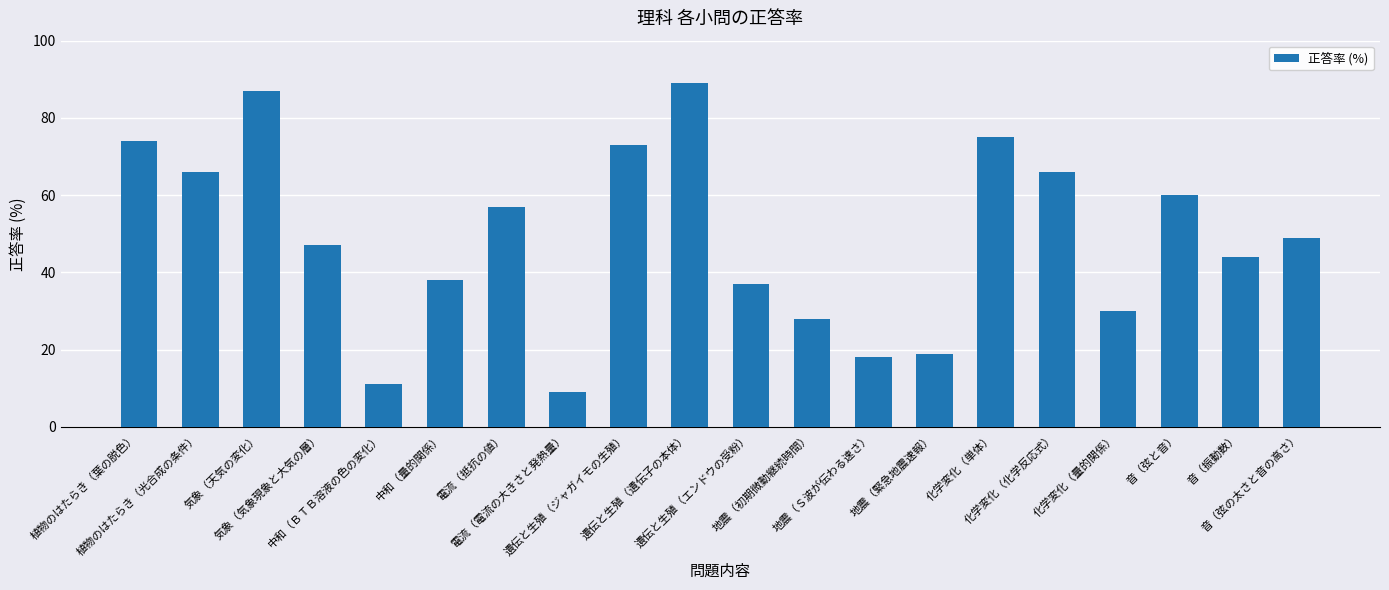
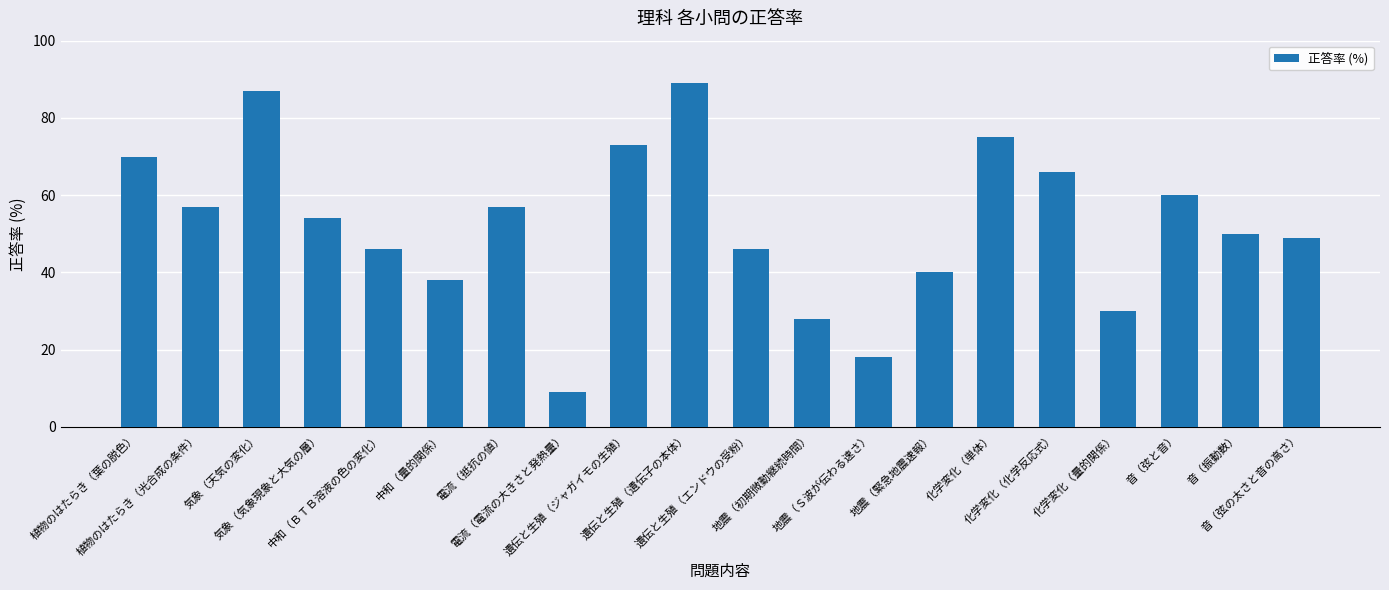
植物のはたらき（葉の脱色）: 74 -> 70
植物のはたらき（光合成の条件）: 66 -> 57
気象（気象現象と大気の層）: 47 -> 54
中和（ＢＴＢ溶液の色の変化）: 11 -> 46
遺伝と生殖（エンドウの受粉）: 37 -> 46
地震（緊急地震速報）: 19 -> 40
音（振動数）: 44 -> 50
